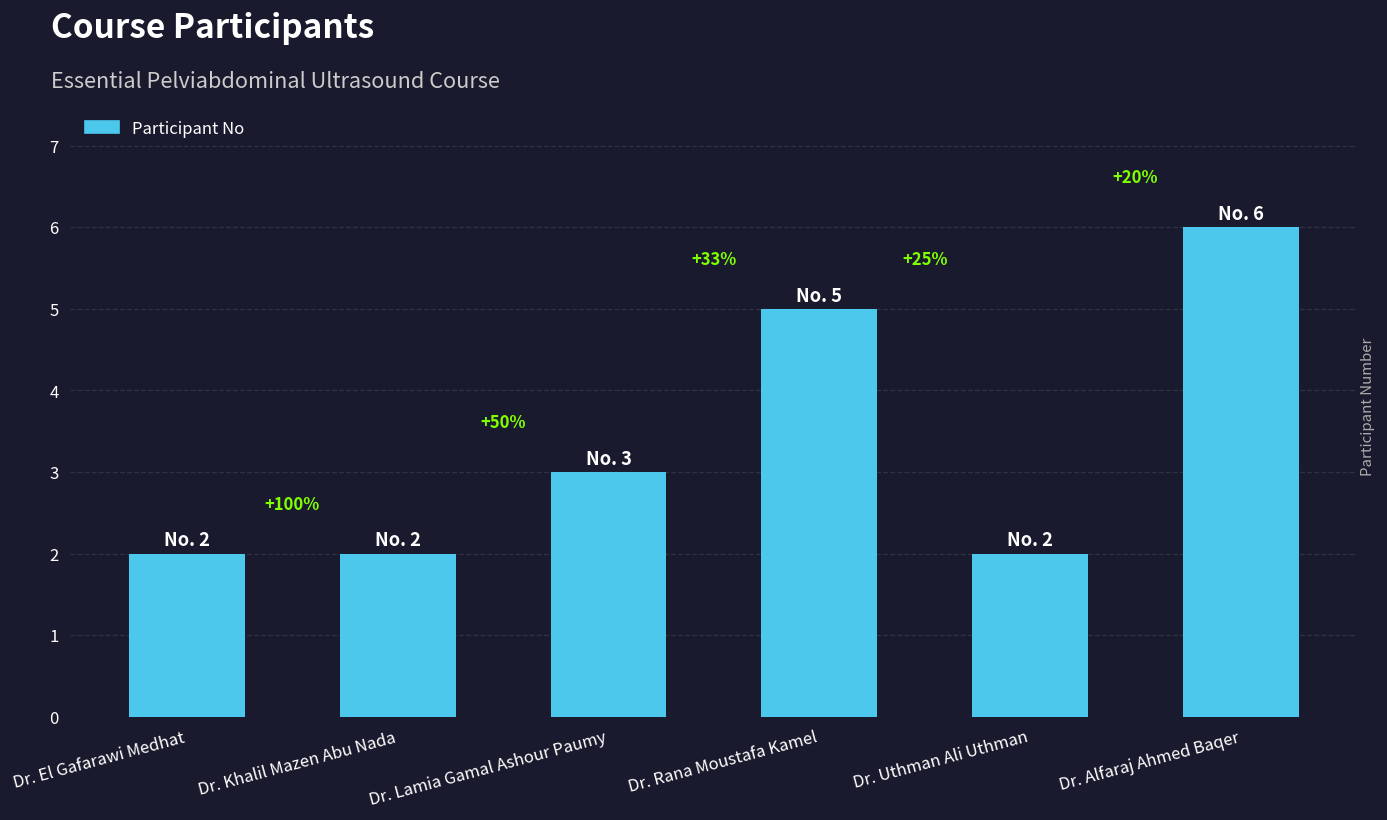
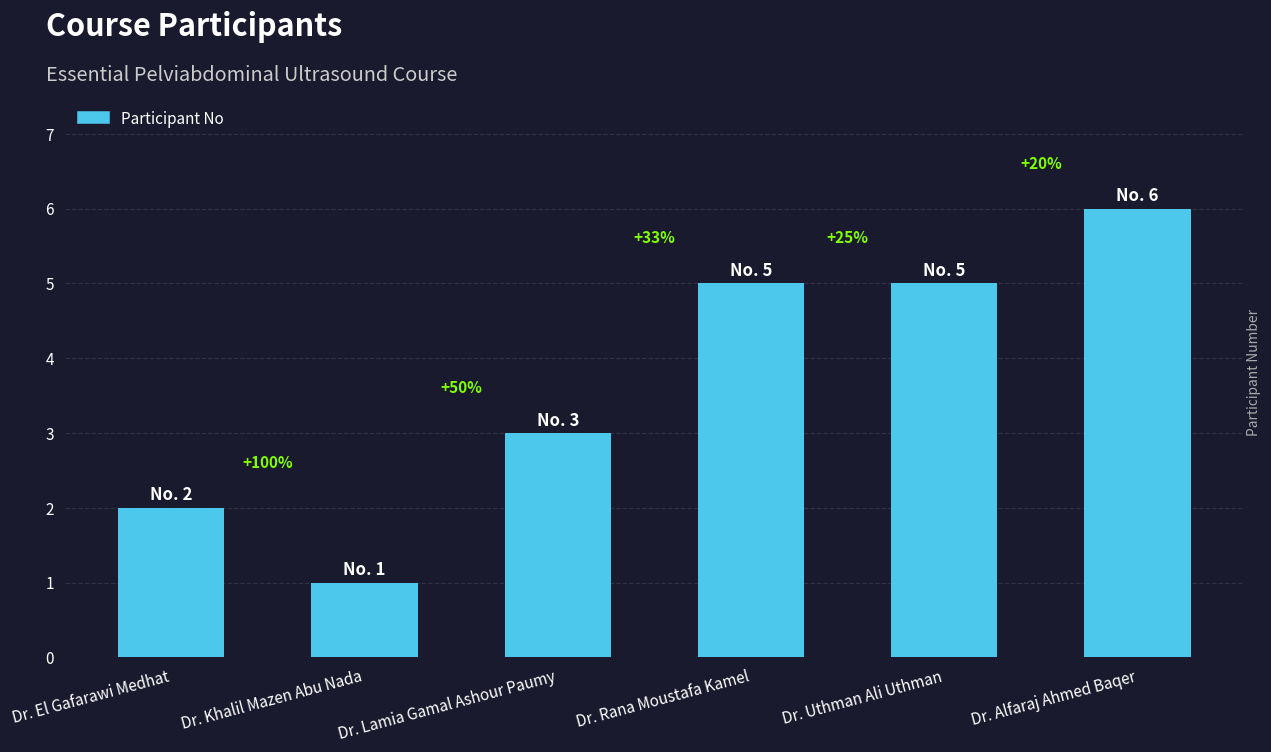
Dr. Khalil Mazen Abu Nada: 2 -> 1
Dr. Uthman Ali Uthman: 2 -> 5
